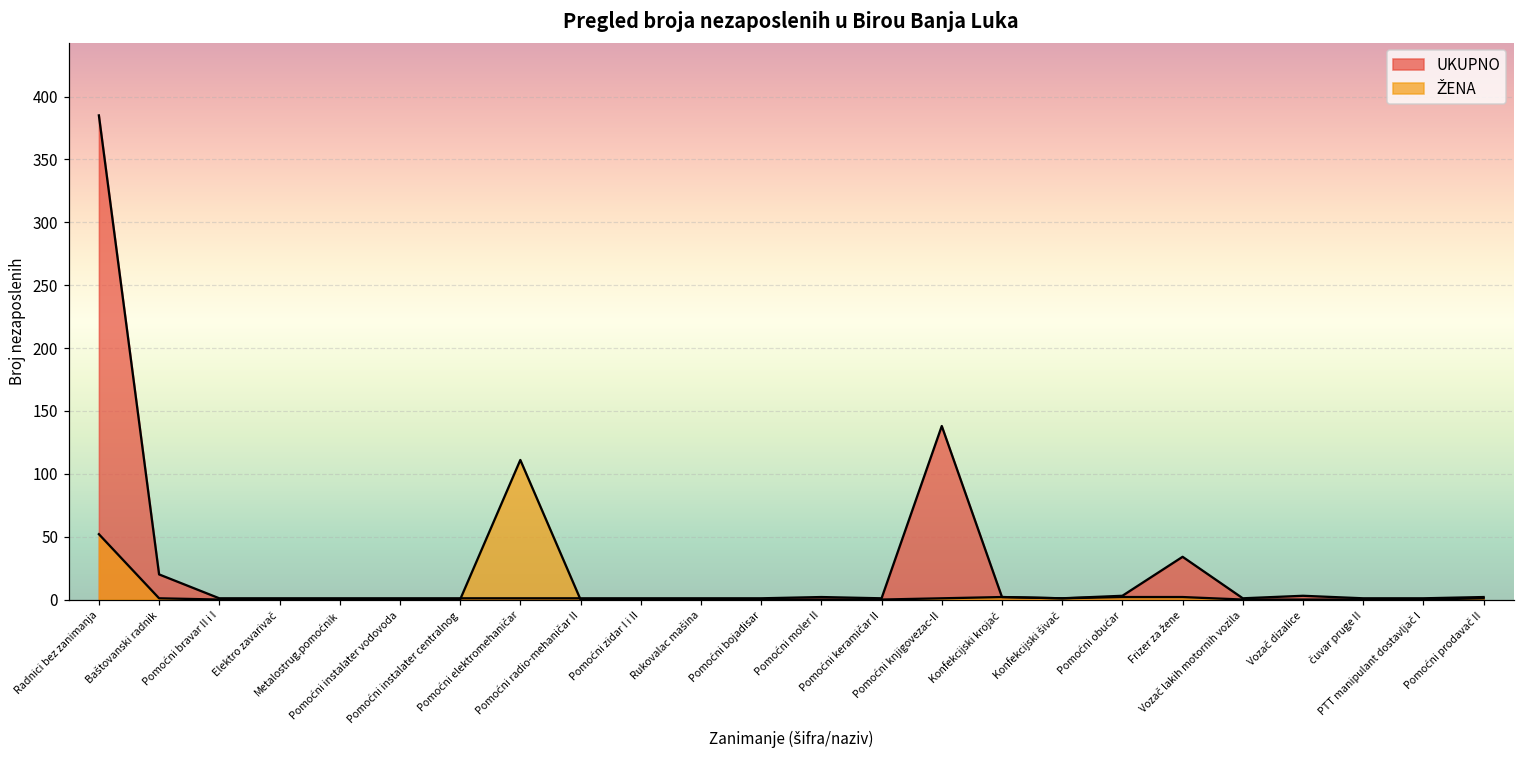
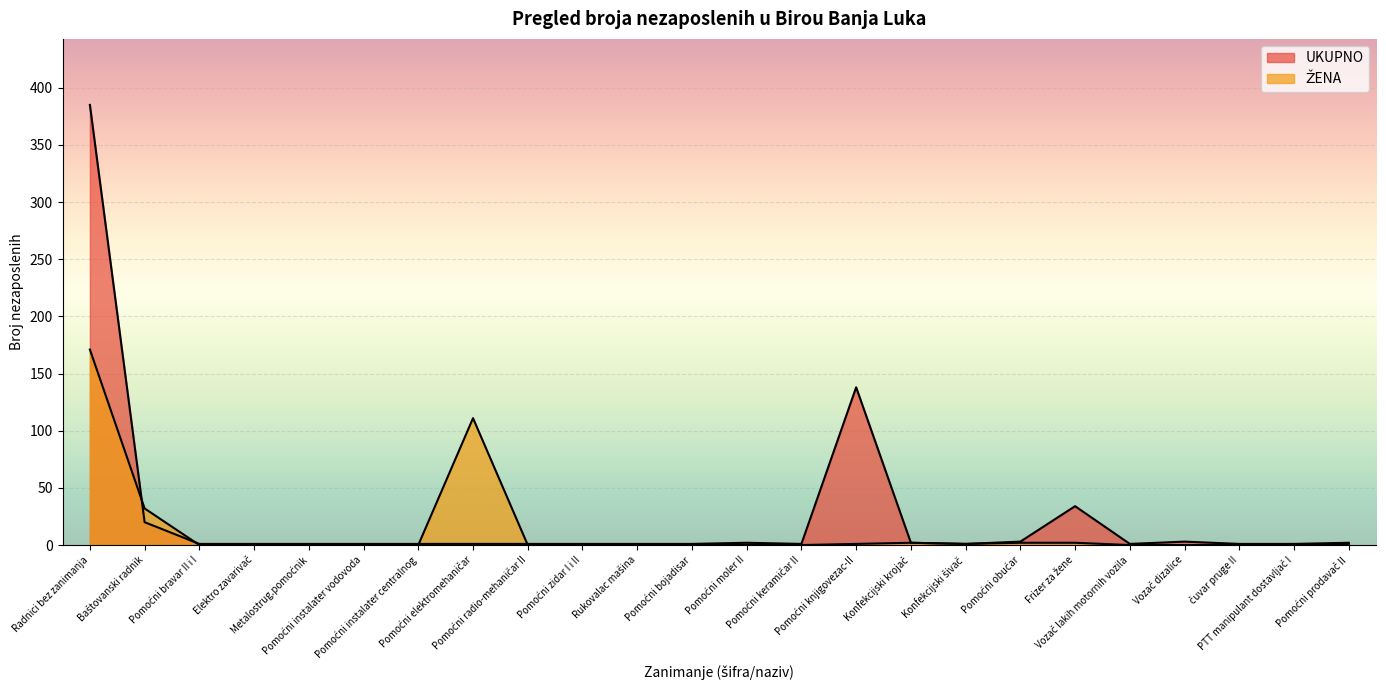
ŽENA, Radnici bez zanimanja: 52 -> 171
ŽENA, Baštovanski radnik: 1 -> 32
